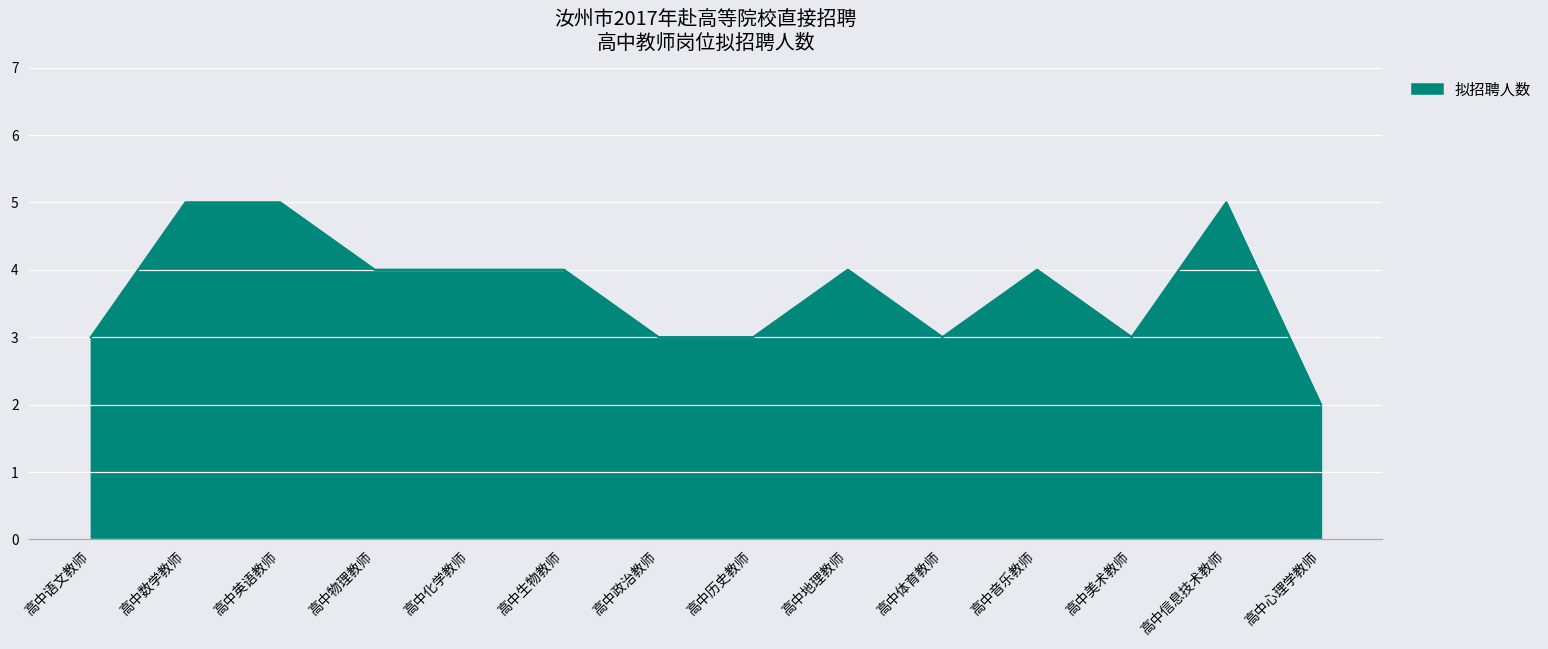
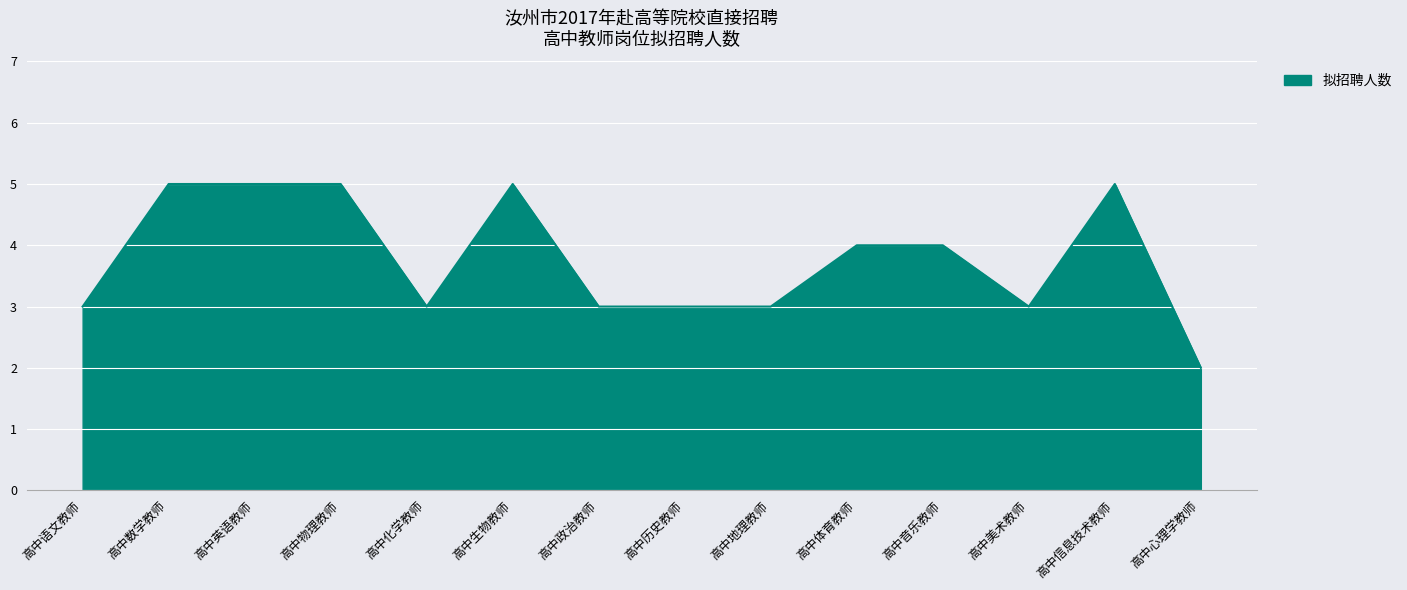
高中物理教师: 4 -> 5
高中化学教师: 4 -> 3
高中生物教师: 4 -> 5
高中地理教师: 4 -> 3
高中体育教师: 3 -> 4
